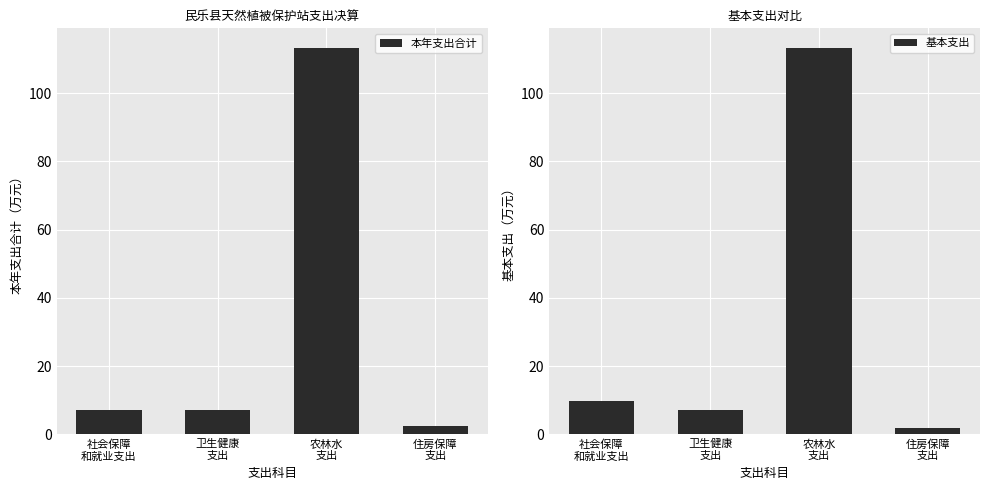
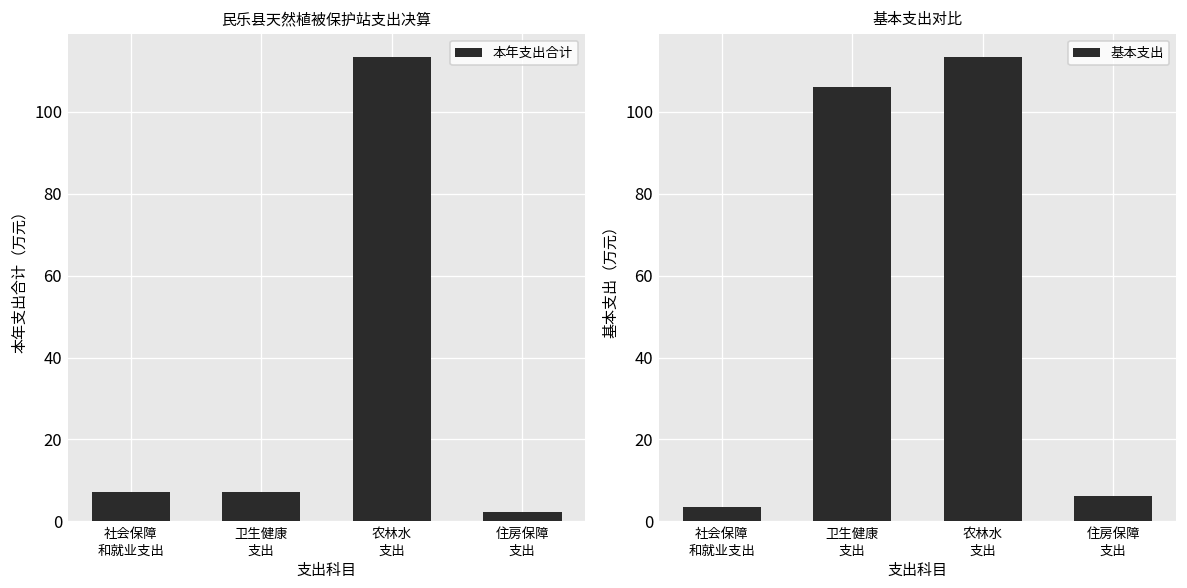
基本支出对比, 社会保障 和就业支出: 10 -> 4
基本支出对比, 卫生健康 支出: 7 -> 106
基本支出对比, 住房保障 支出: 2 -> 6
